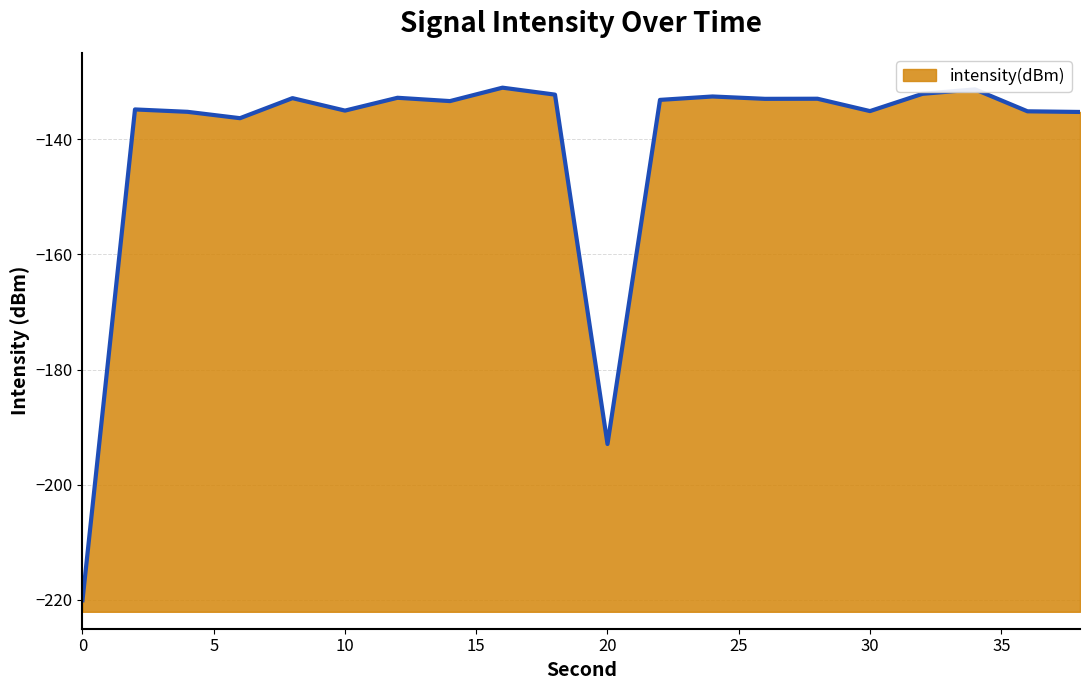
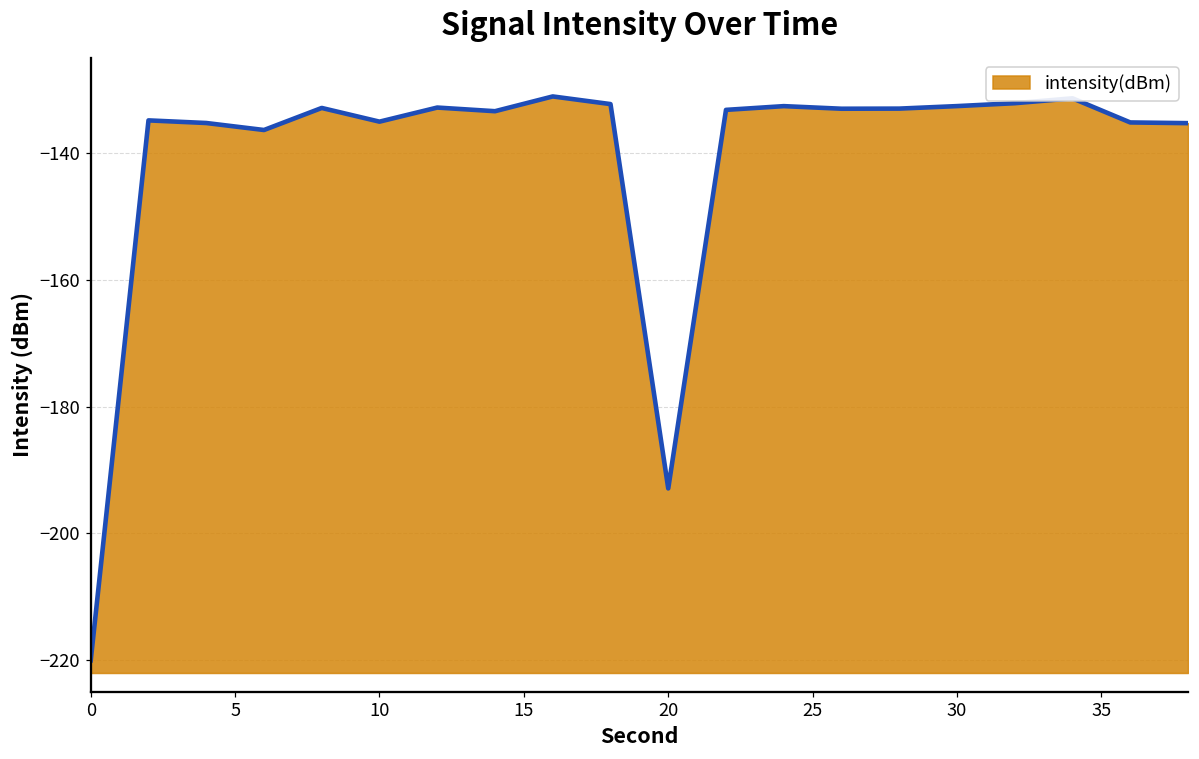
30: -135 -> -133
